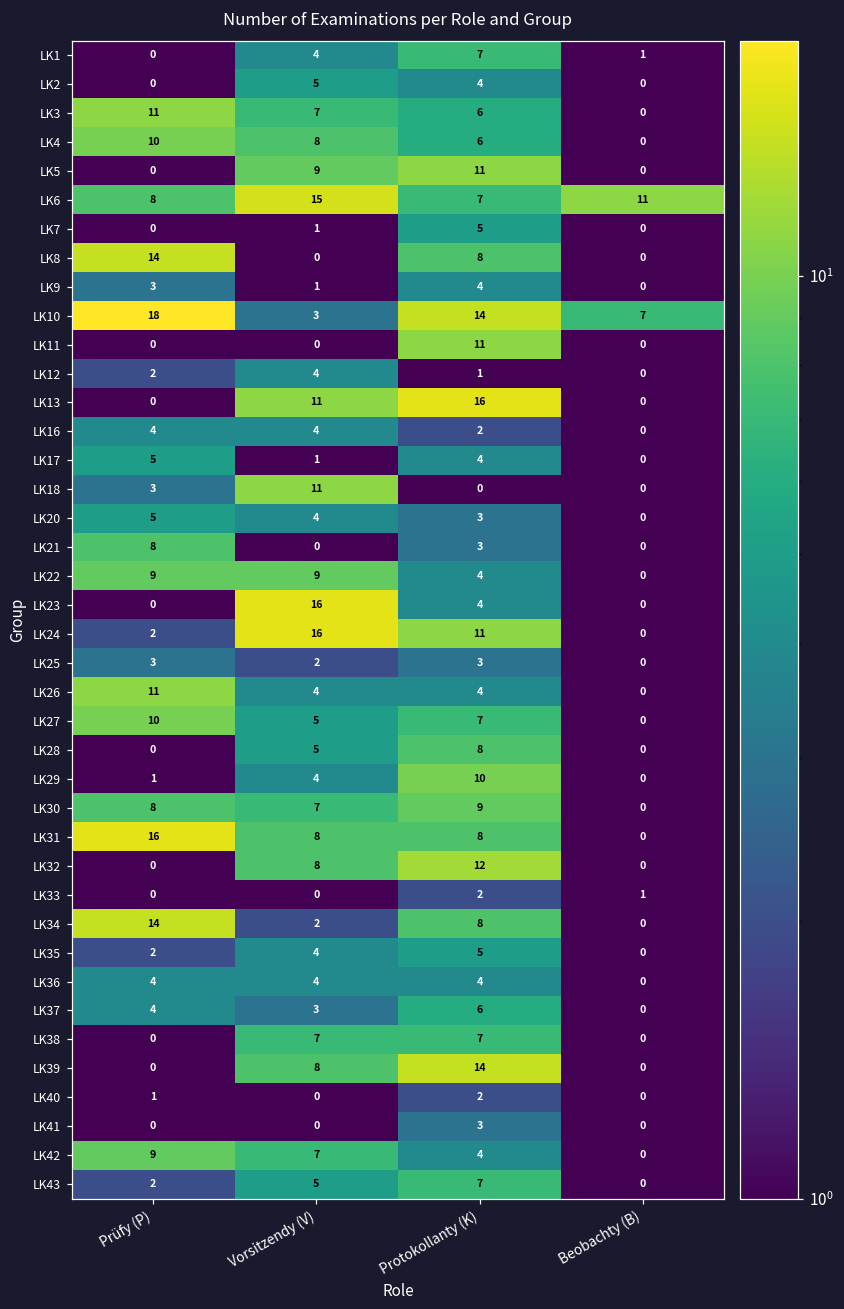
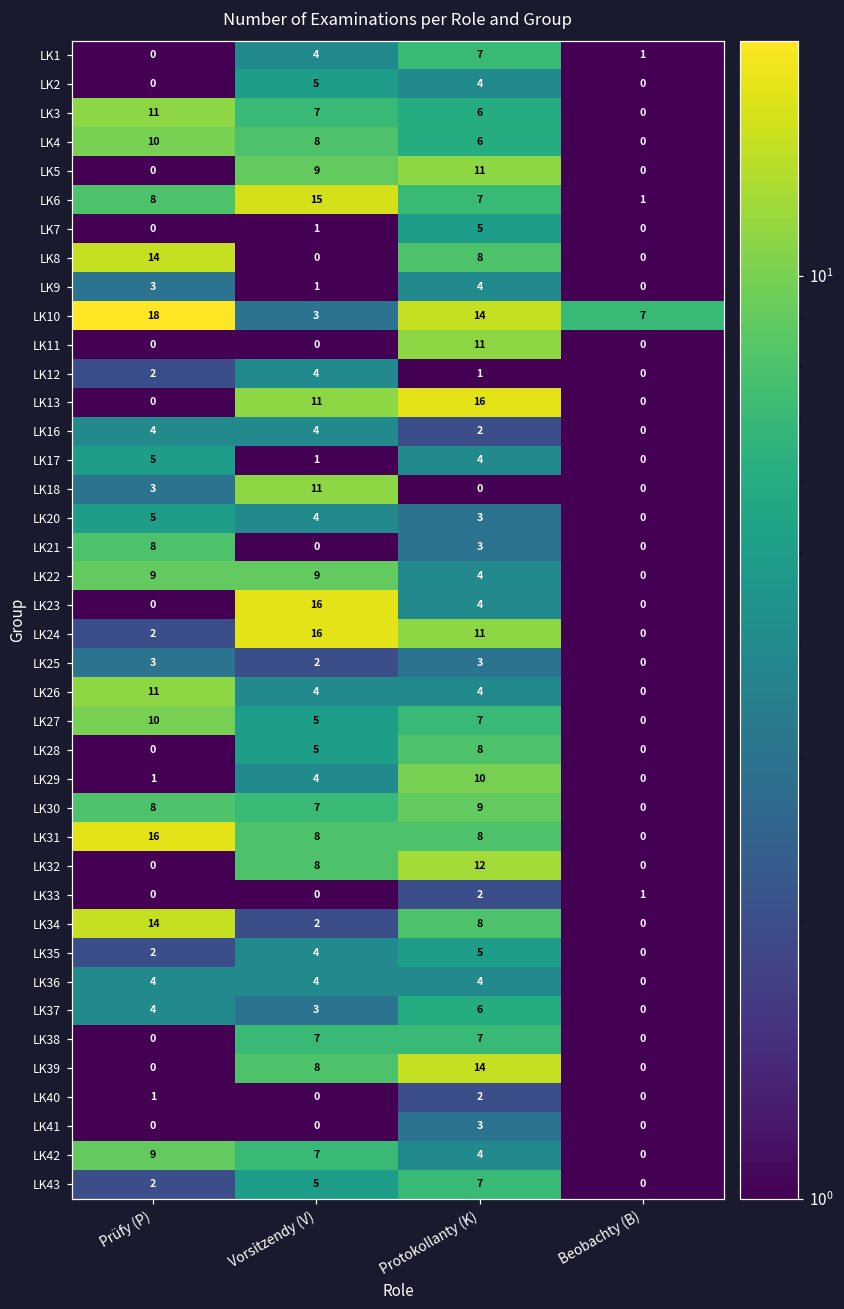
LK6, Beobachty (B): 11 -> 1
